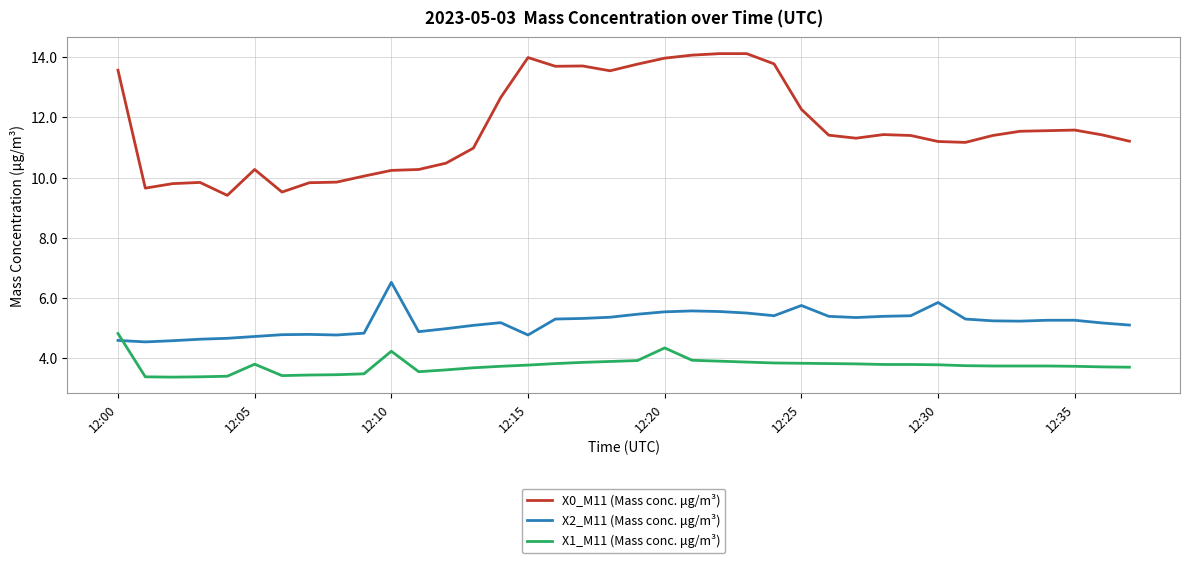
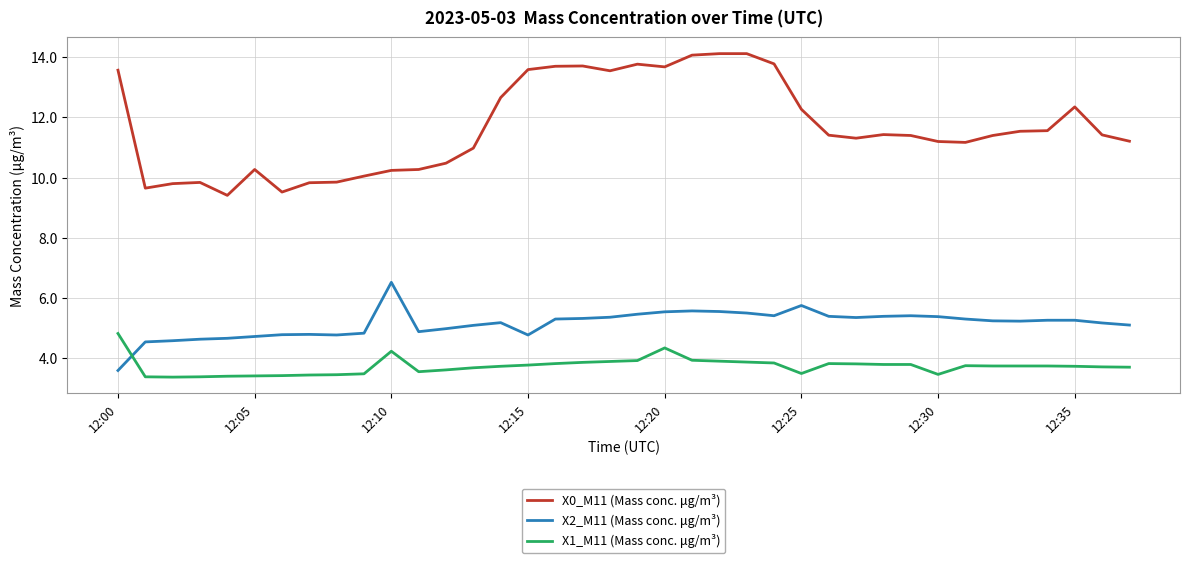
X2_M11 (Mass conc. μg/m³), 12:00: 4.6 -> 3.6
X1_M11 (Mass conc. μg/m³), 12:05: 3.8 -> 3.4
X0_M11 (Mass conc. μg/m³), 12:15: 14.0 -> 13.6
X0_M11 (Mass conc. μg/m³), 12:20: 14.0 -> 13.7
X1_M11 (Mass conc. μg/m³), 12:25: 3.8 -> 3.5
X2_M11 (Mass conc. μg/m³), 12:30: 5.9 -> 5.4
X1_M11 (Mass conc. μg/m³), 12:30: 3.8 -> 3.5
X0_M11 (Mass conc. μg/m³), 12:35: 11.6 -> 12.4
